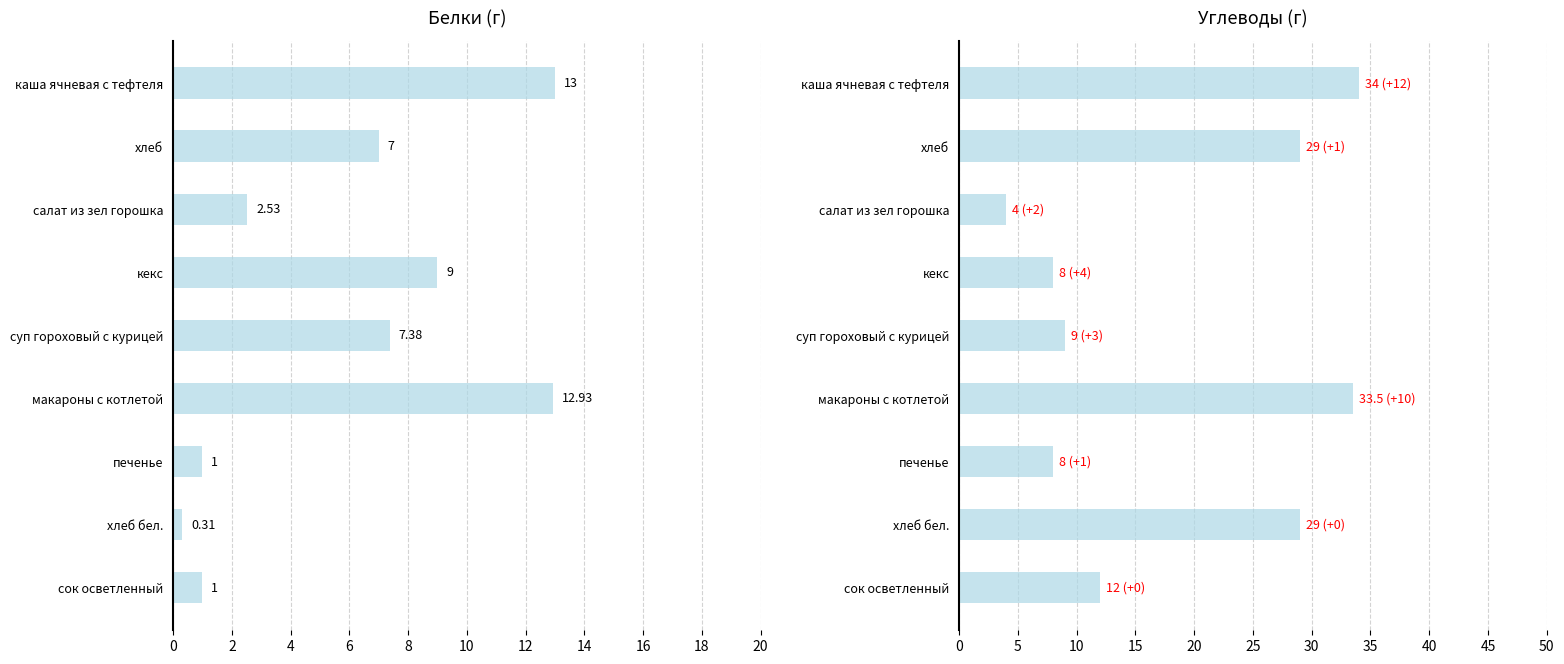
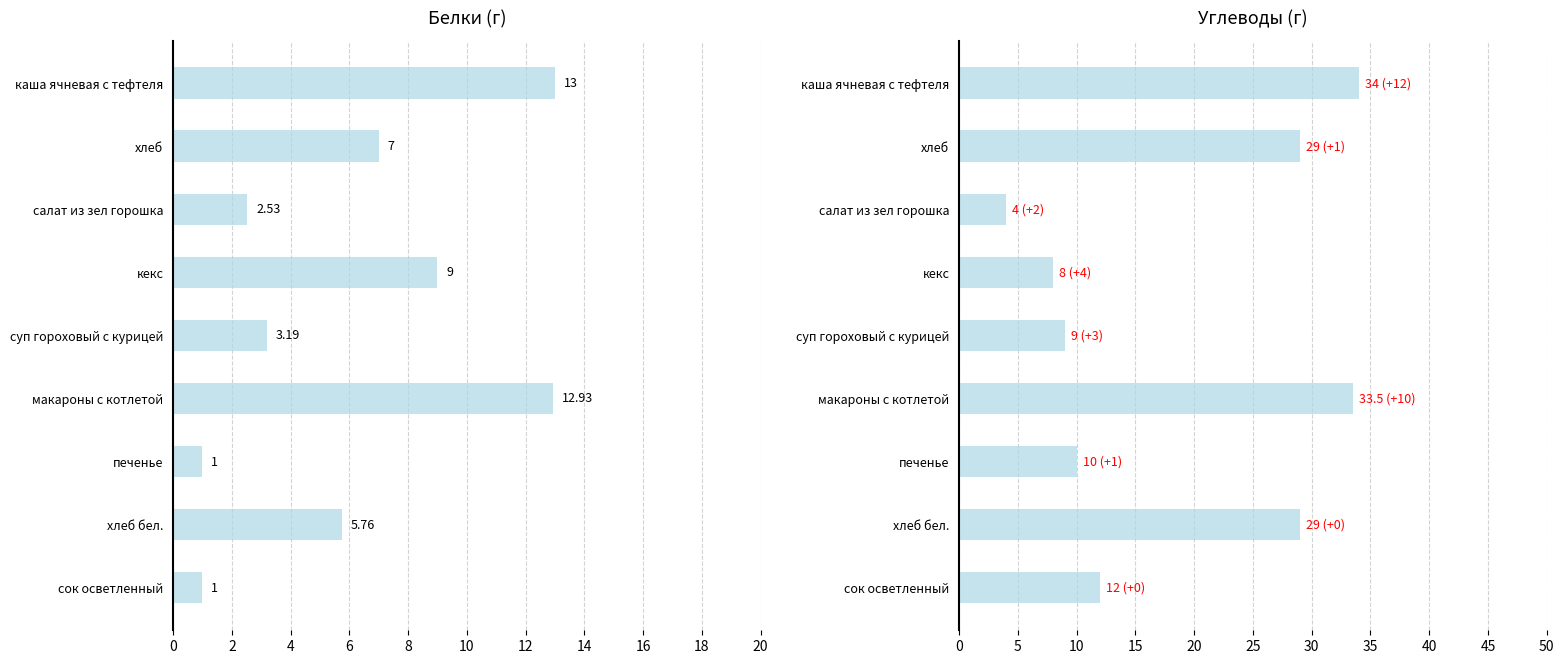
Белки (г), суп гороховый с курицей: 7.38 -> 3.19
Белки (г), хлеб бел.: 0.31 -> 5.76
Углеводы (г), печенье: 8 -> 10
